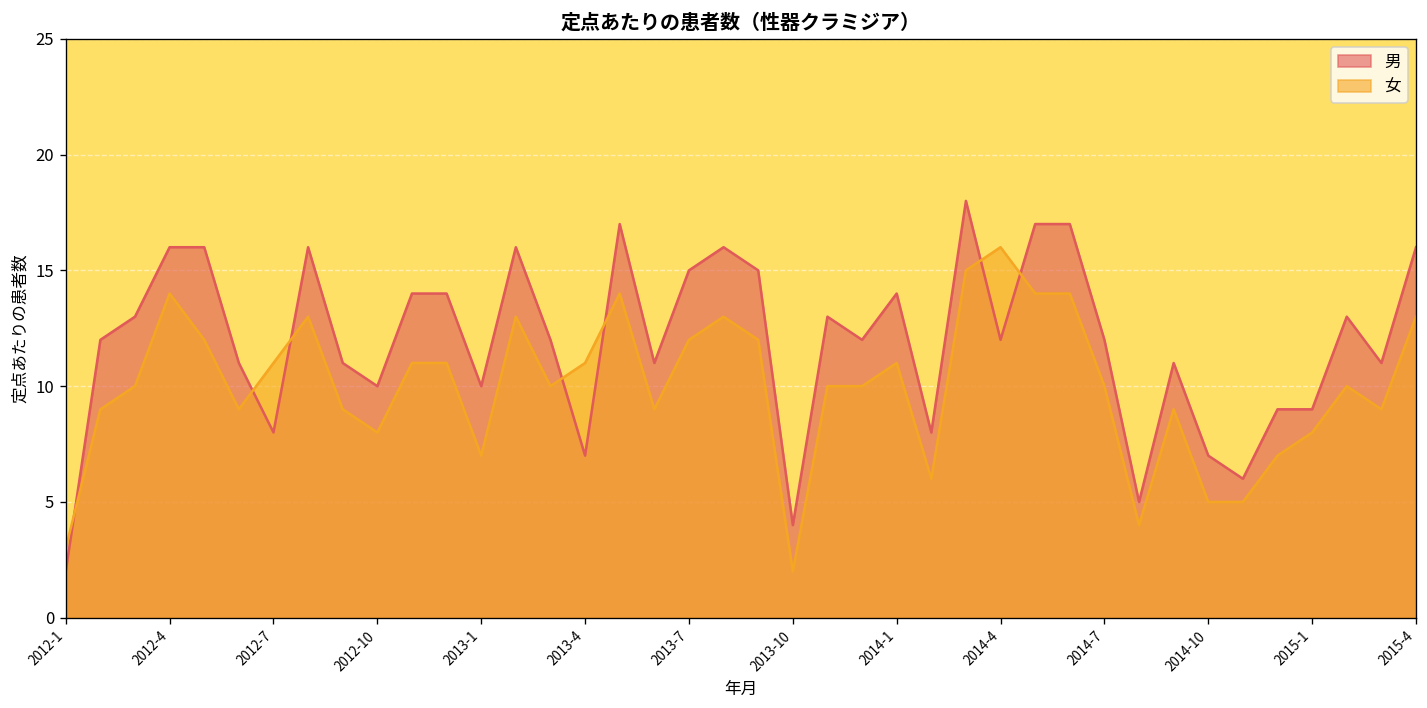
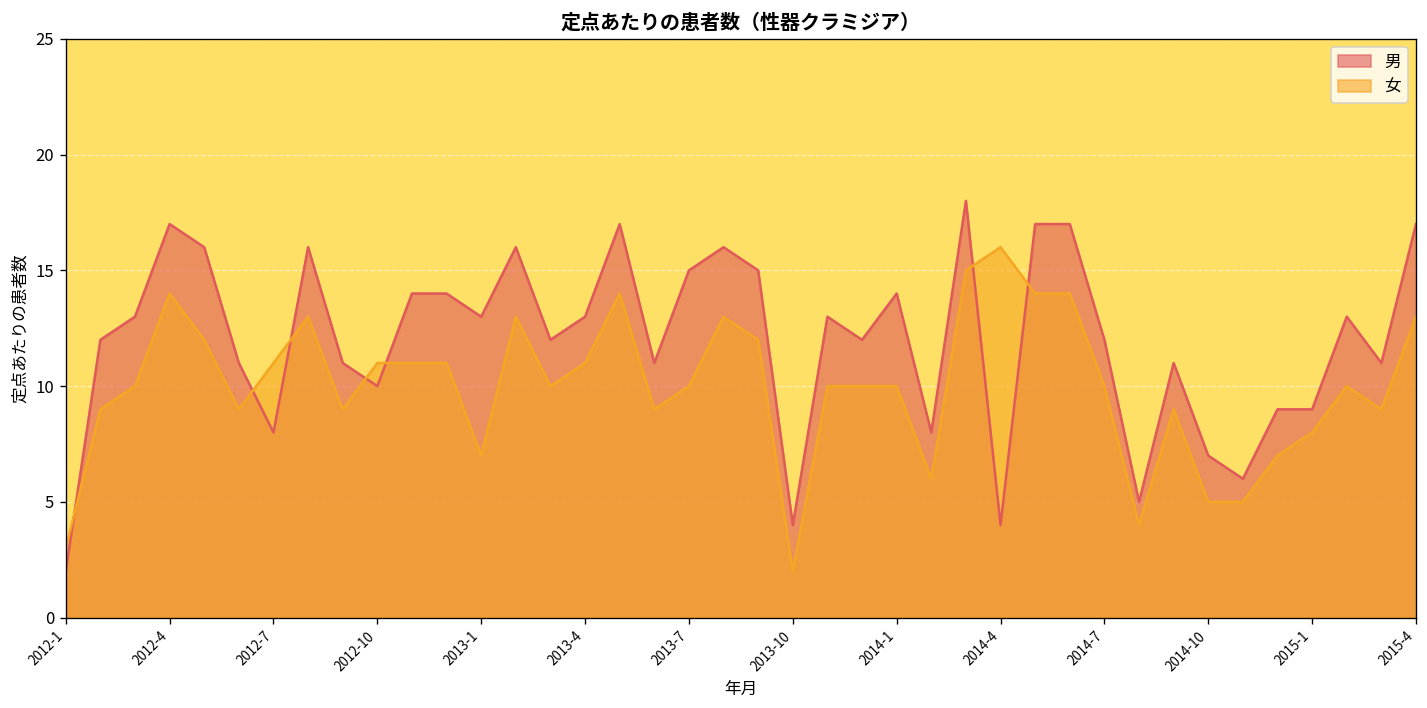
男, 2012-4: 16 -> 17
女, 2012-10: 8 -> 11
男, 2013-1: 10 -> 13
男, 2013-4: 7 -> 13
女, 2013-7: 12 -> 10
女, 2014-1: 11 -> 10
男, 2014-4: 12 -> 4
男, 2015-4: 16 -> 17
